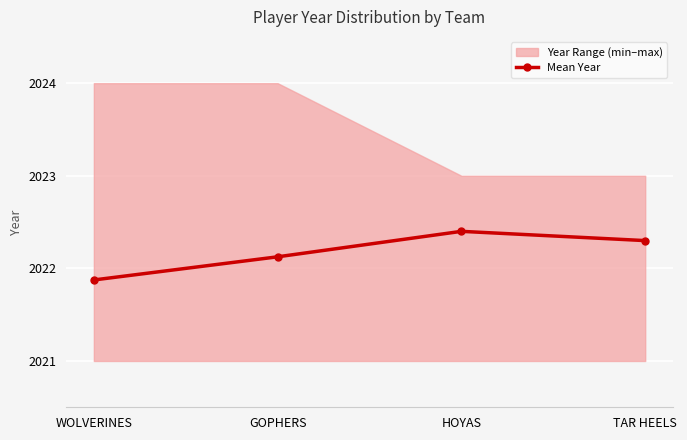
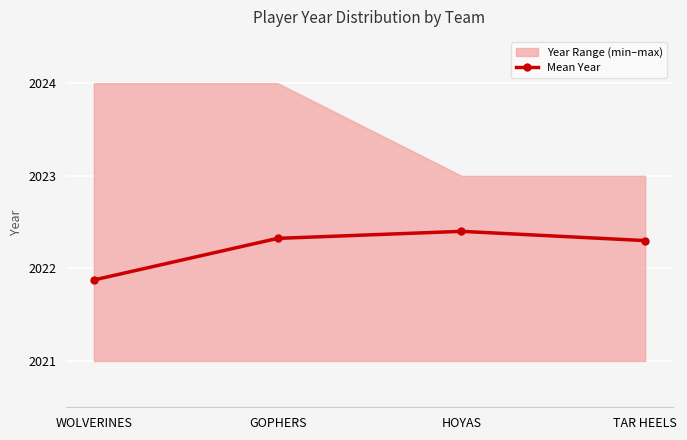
Mean Year, GOPHERS: 2022.1 -> 2022.3
